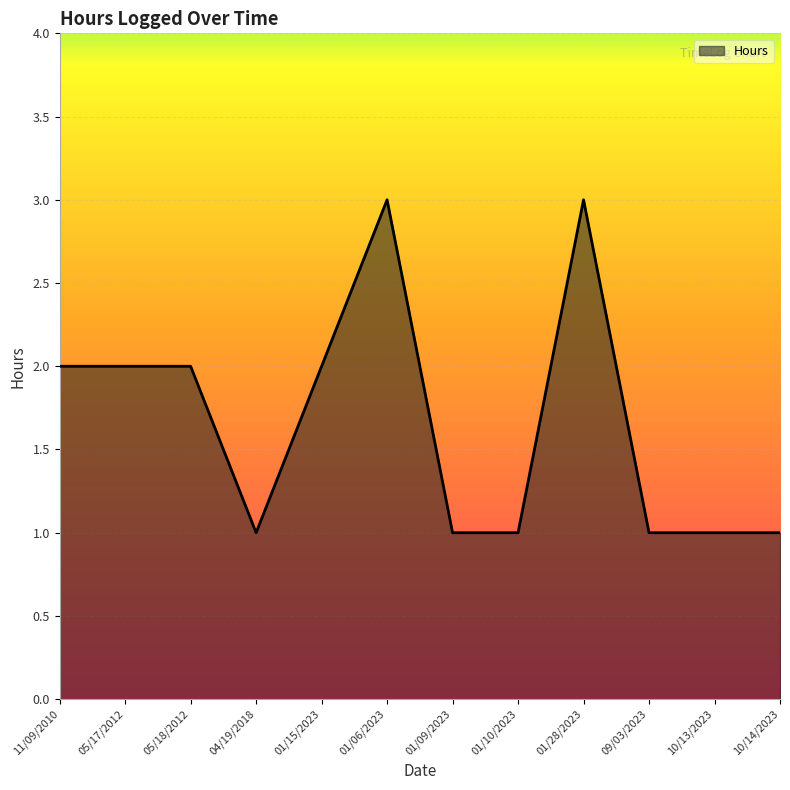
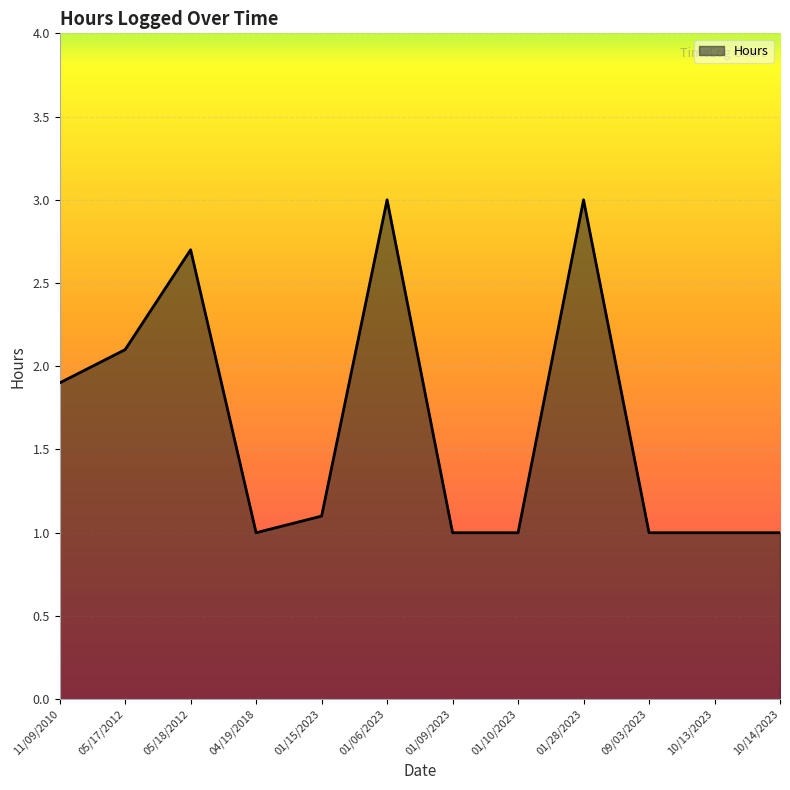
11/09/2010: 2.0 -> 1.9
05/17/2012: 2.0 -> 2.1
05/18/2012: 2.0 -> 2.7
01/15/2023: 2.0 -> 1.1
